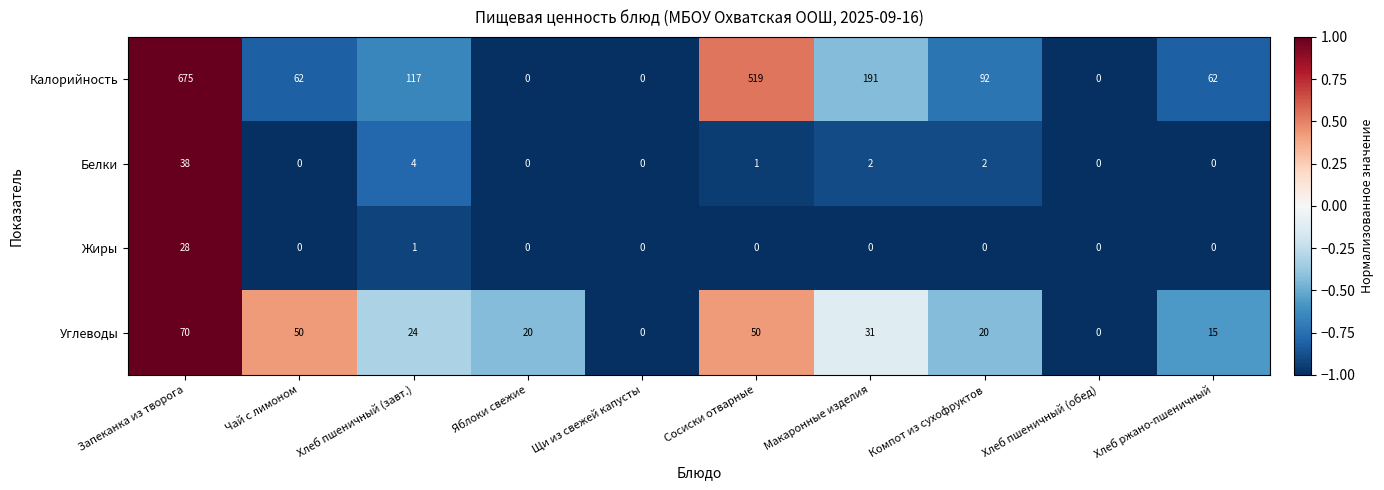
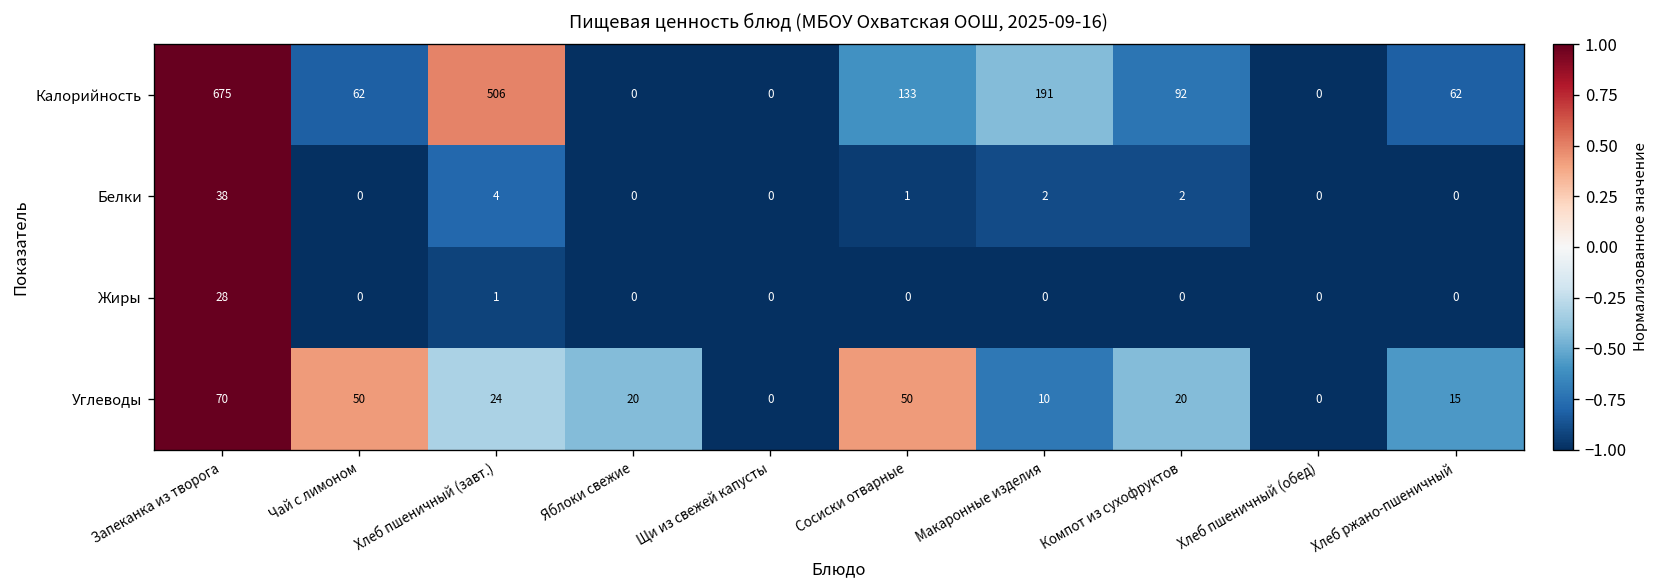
Калорийность, Хлеб пшеничный (завт.): 117 -> 506
Калорийность, Сосиски отварные: 519 -> 133
Углеводы, Макаронные изделия: 31 -> 10
